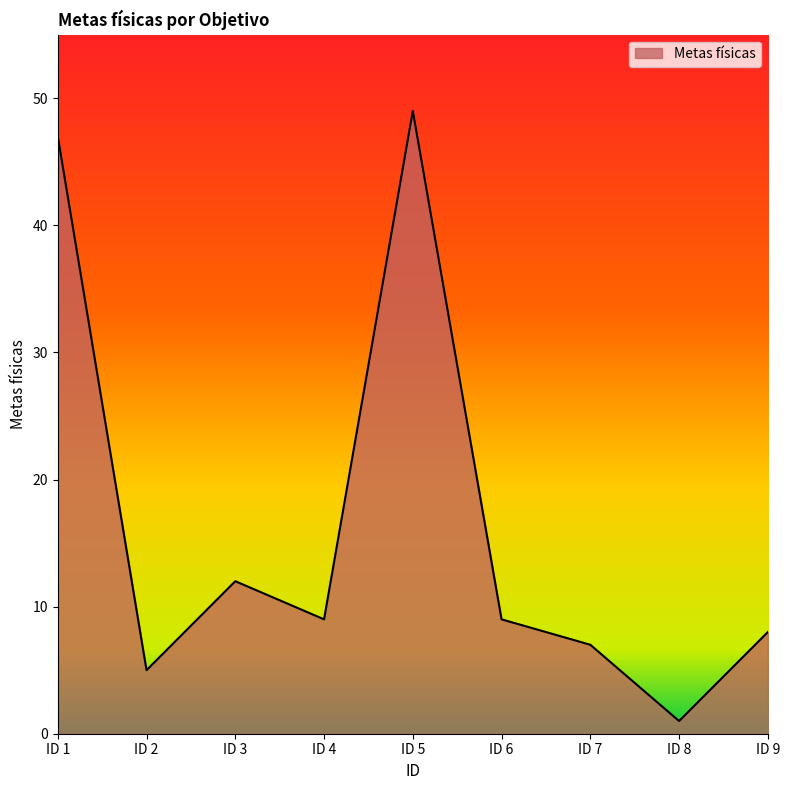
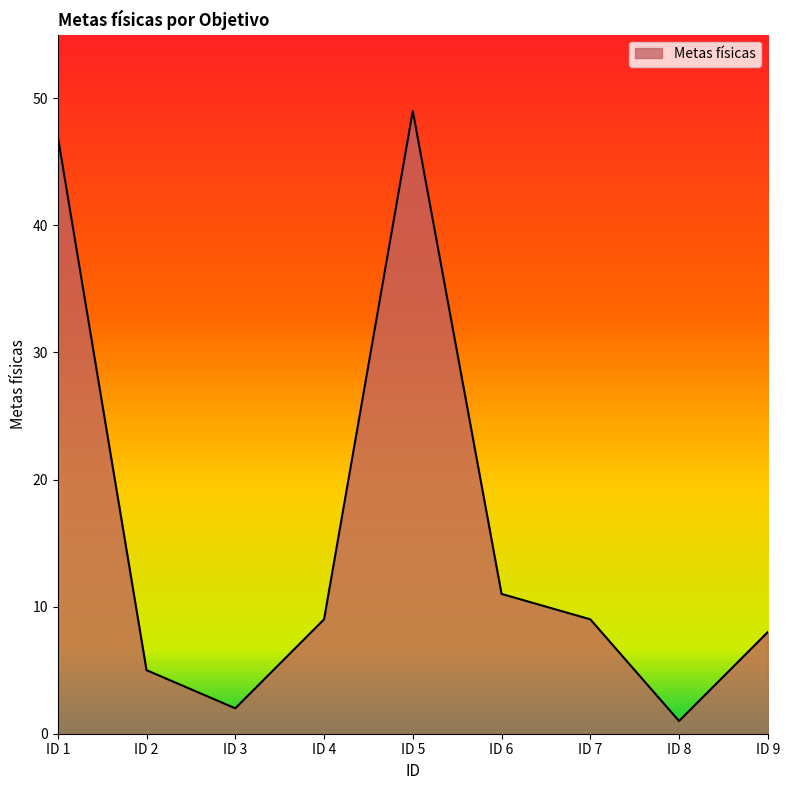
ID 3: 12 -> 2
ID 6: 9 -> 11
ID 7: 7 -> 9
